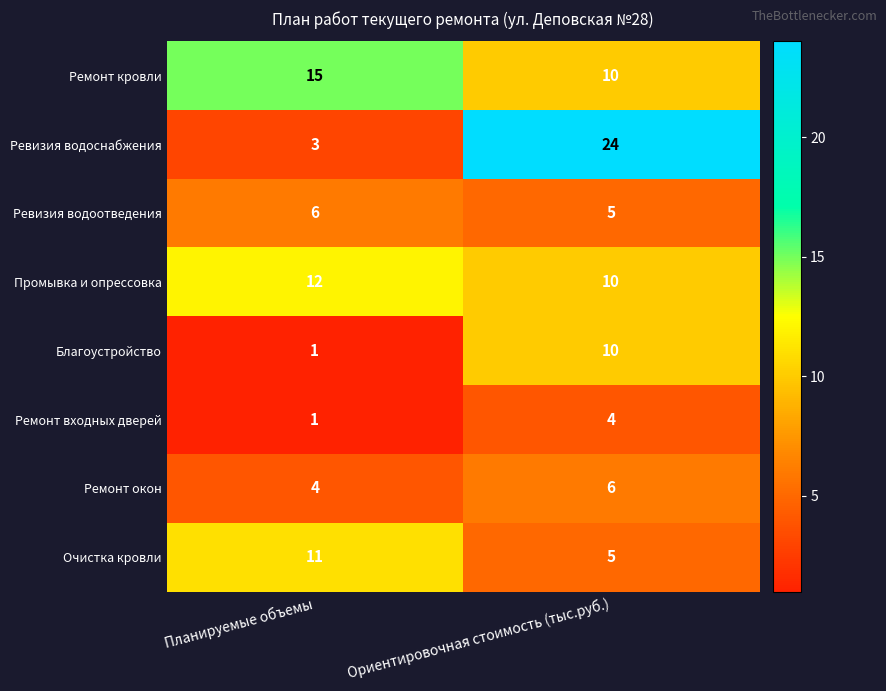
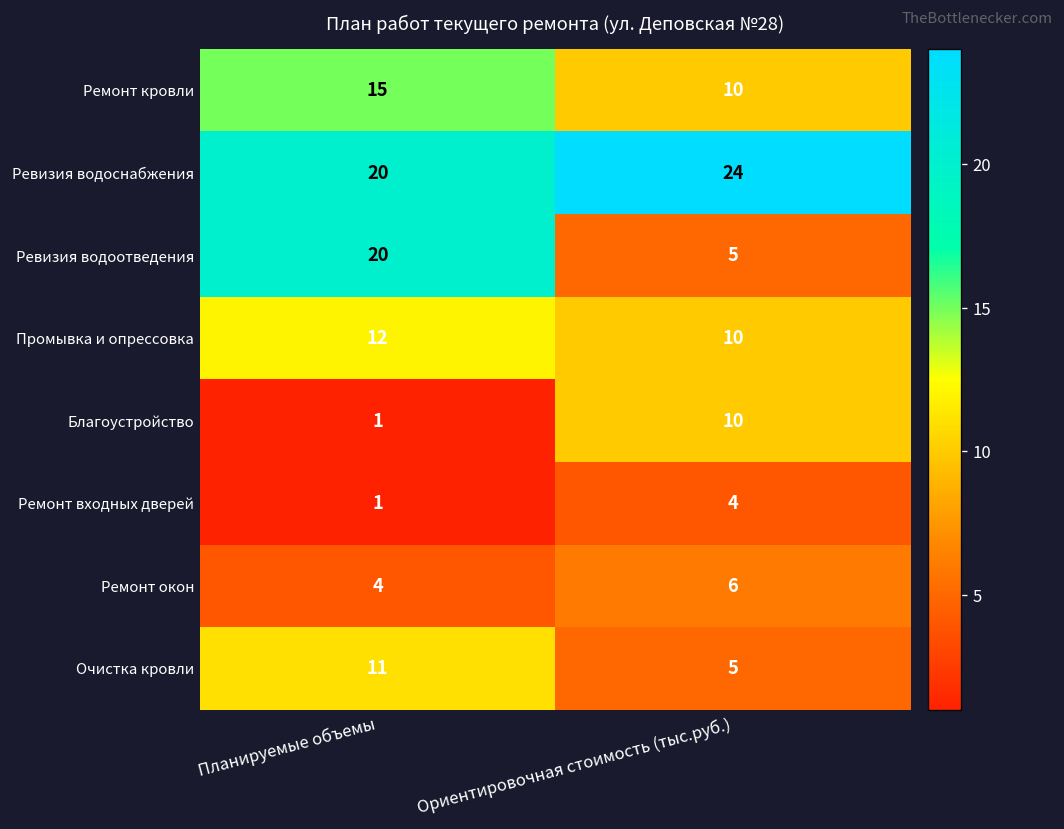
Ревизия водоснабжения, Планируемые объемы: 3 -> 20
Ревизия водоотведения, Планируемые объемы: 6 -> 20
